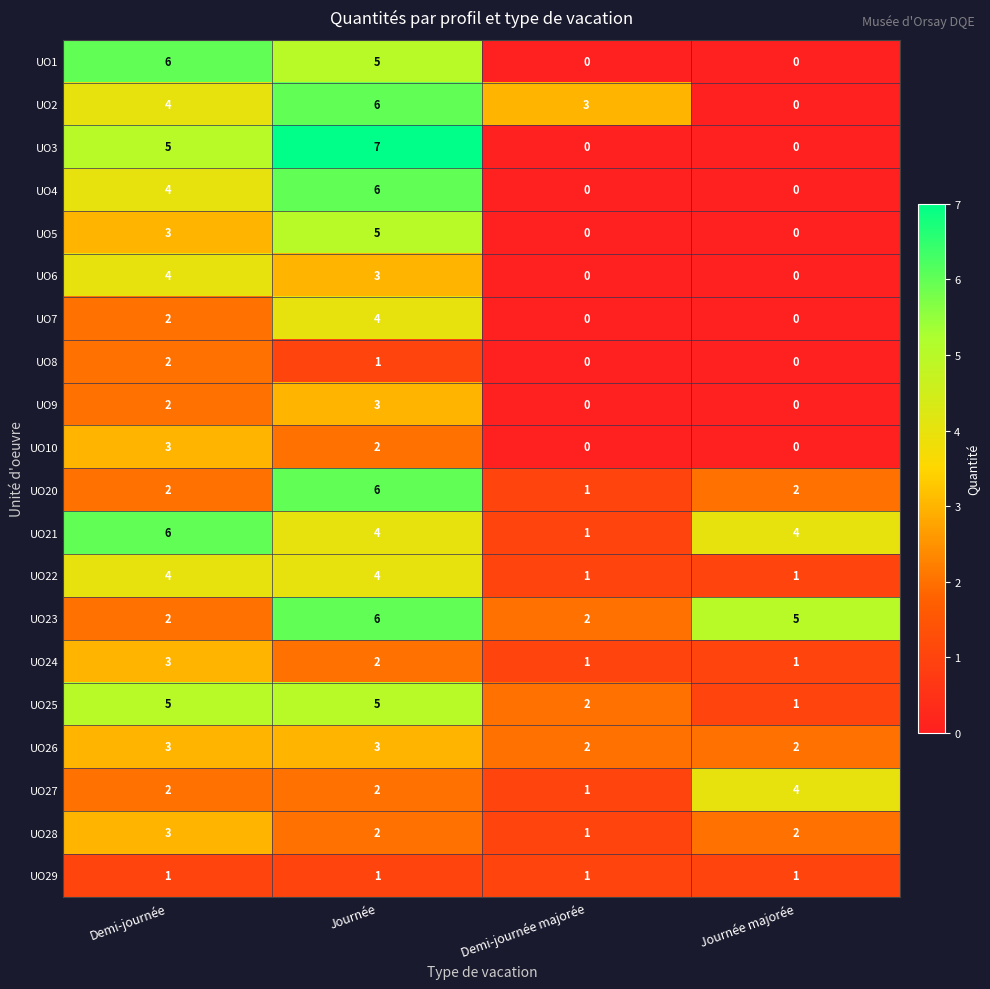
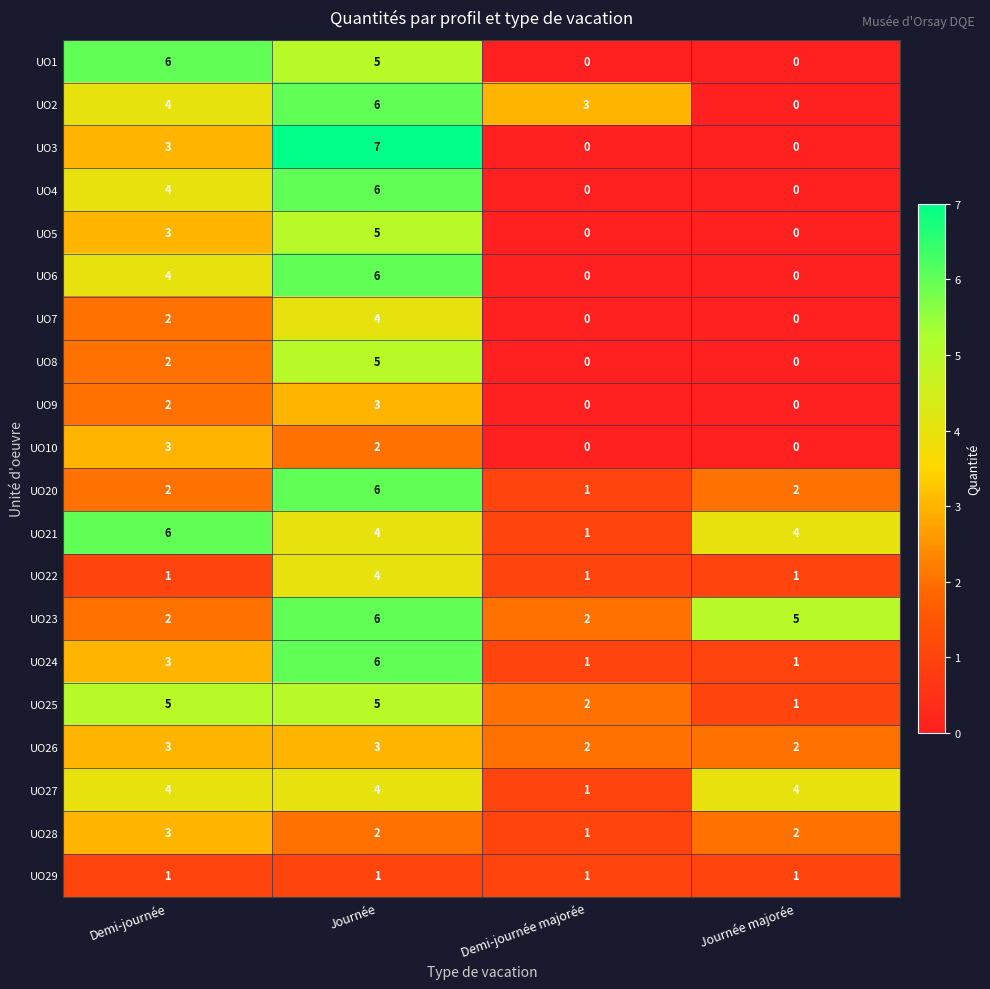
UO3, Demi-journée: 5 -> 3
UO6, Journée: 3 -> 6
UO8, Journée: 1 -> 5
UO22, Demi-journée: 4 -> 1
UO24, Journée: 2 -> 6
UO27, Demi-journée: 2 -> 4
UO27, Journée: 2 -> 4
